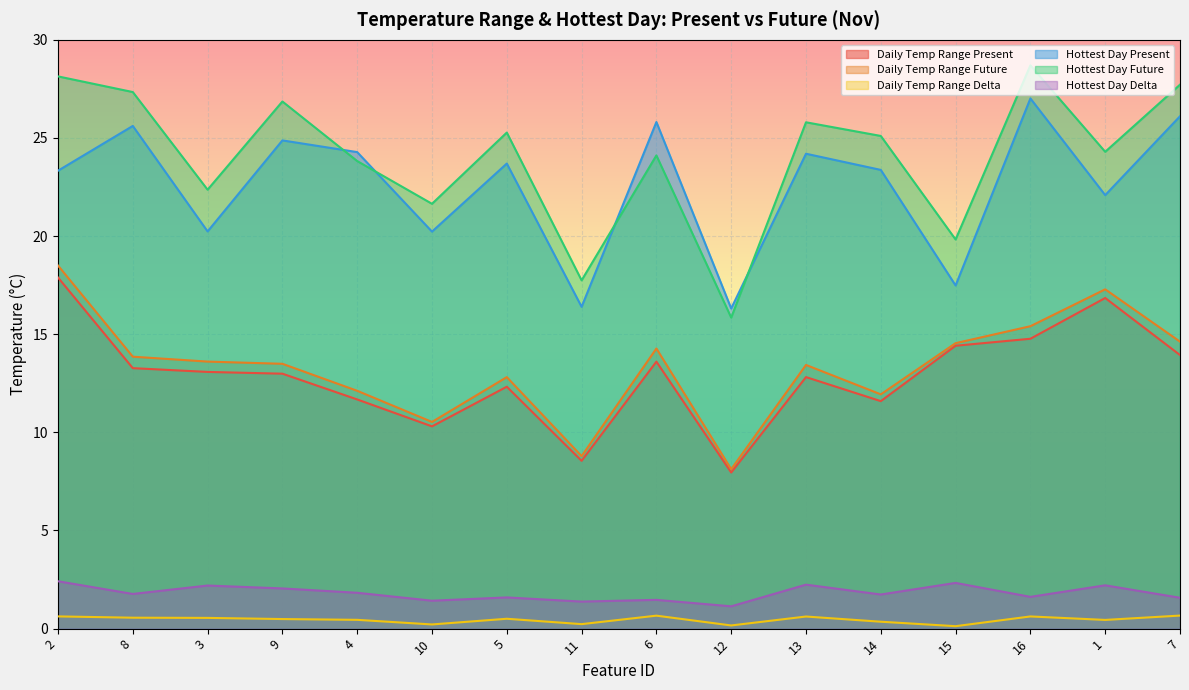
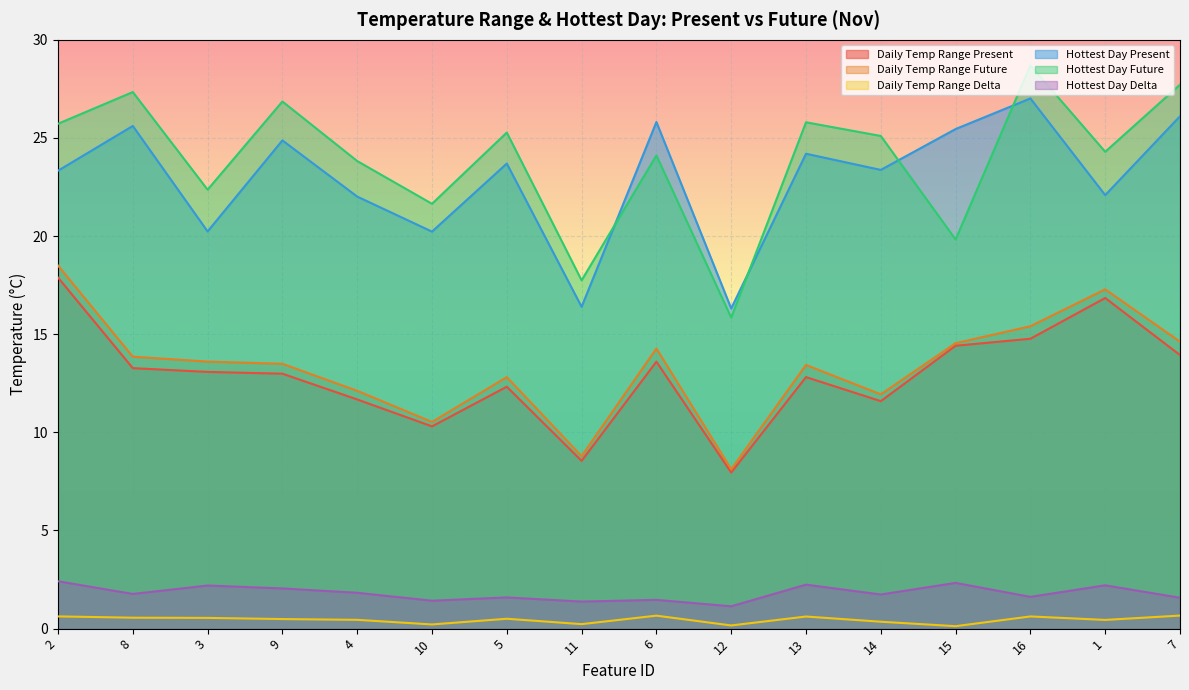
Hottest Day Future, 2: 28.1 -> 25.7
Hottest Day Present, 4: 24.3 -> 22.0
Hottest Day Present, 15: 17.5 -> 25.5
